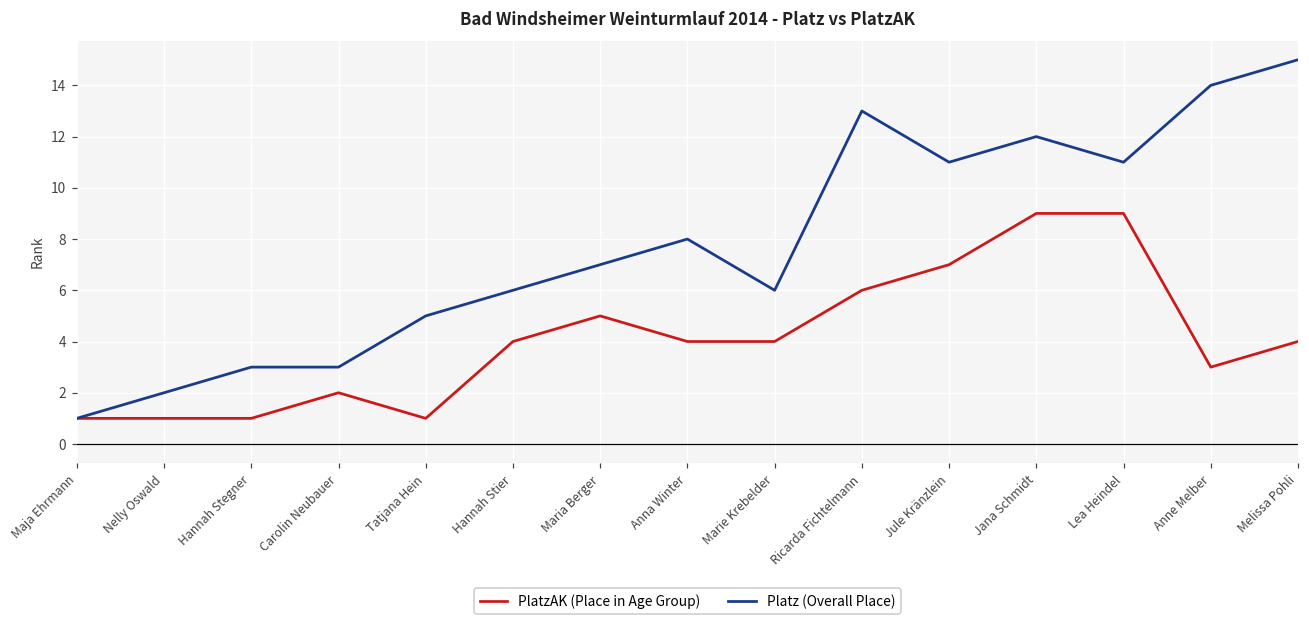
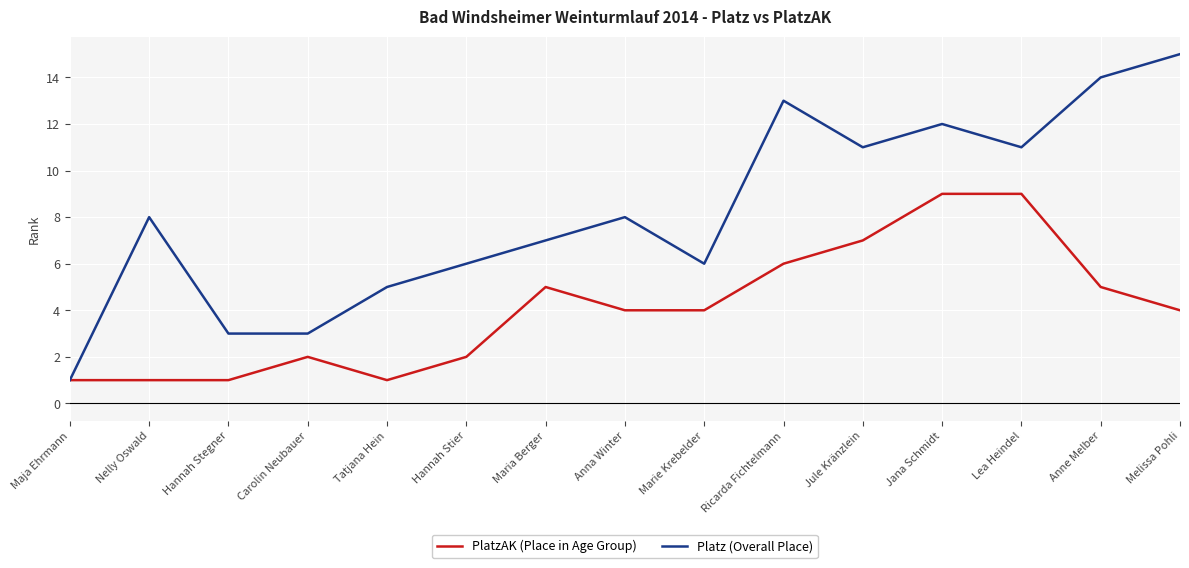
Platz (Overall Place), Nelly Oswald: 2 -> 8
PlatzAK (Place in Age Group), Hannah Stier: 4 -> 2
PlatzAK (Place in Age Group), Anne Melber: 3 -> 5
